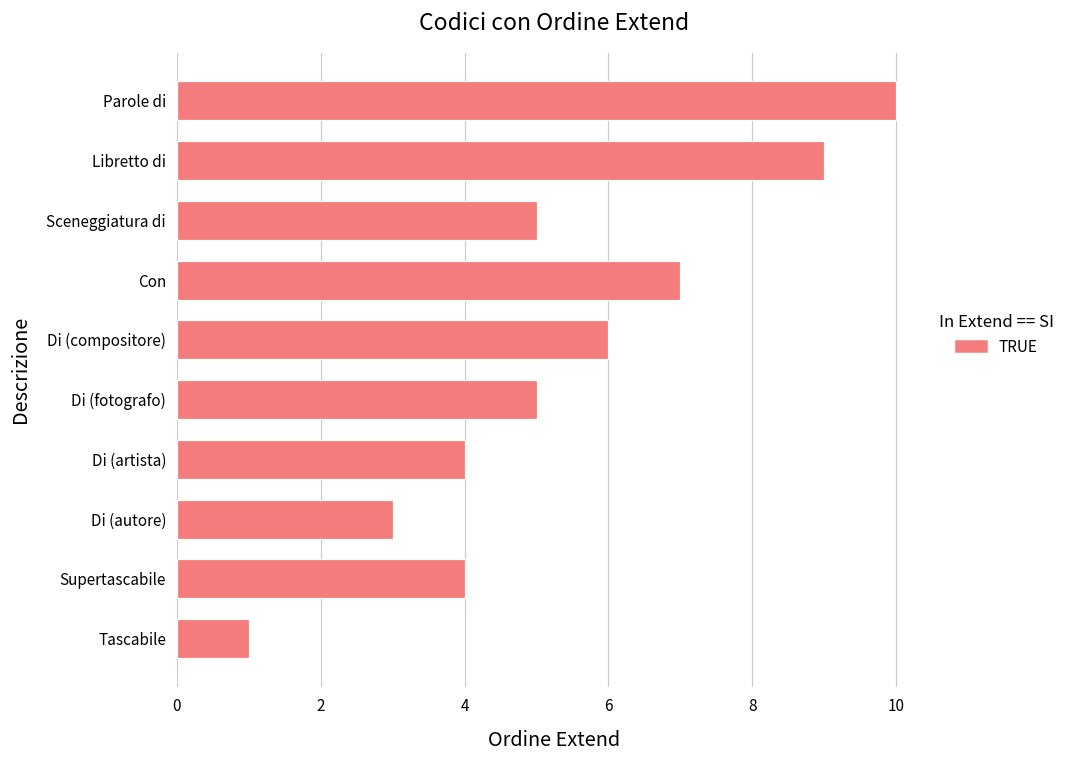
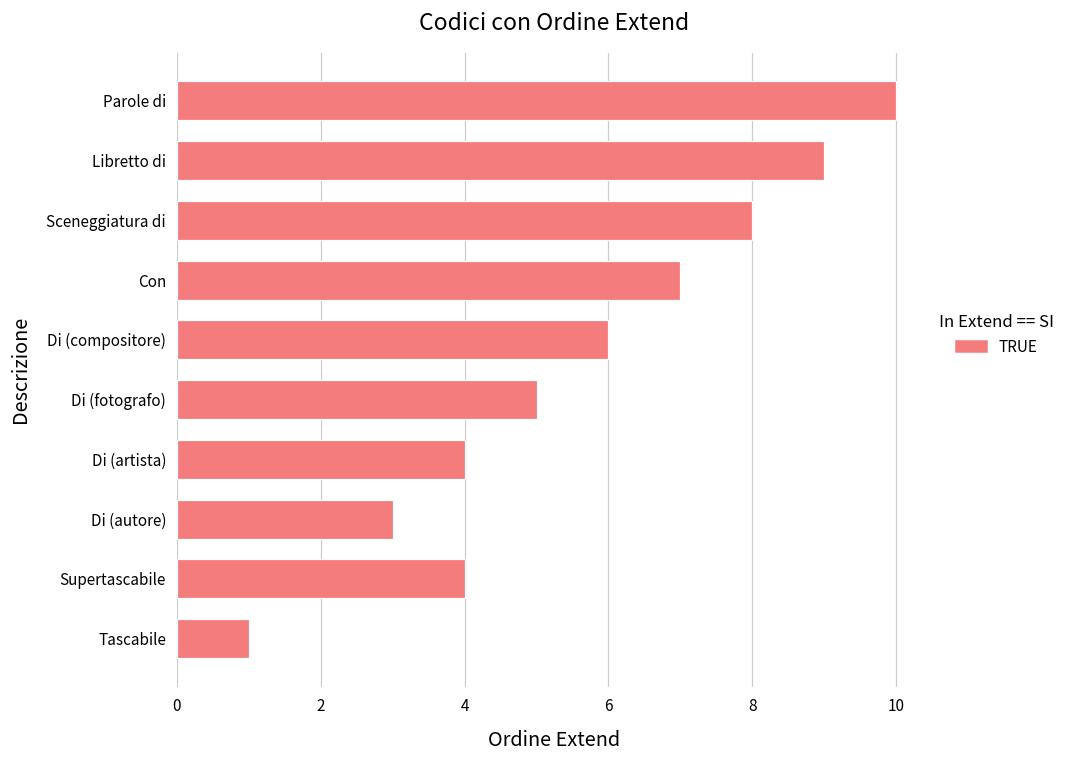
Sceneggiatura di: 5 -> 8
